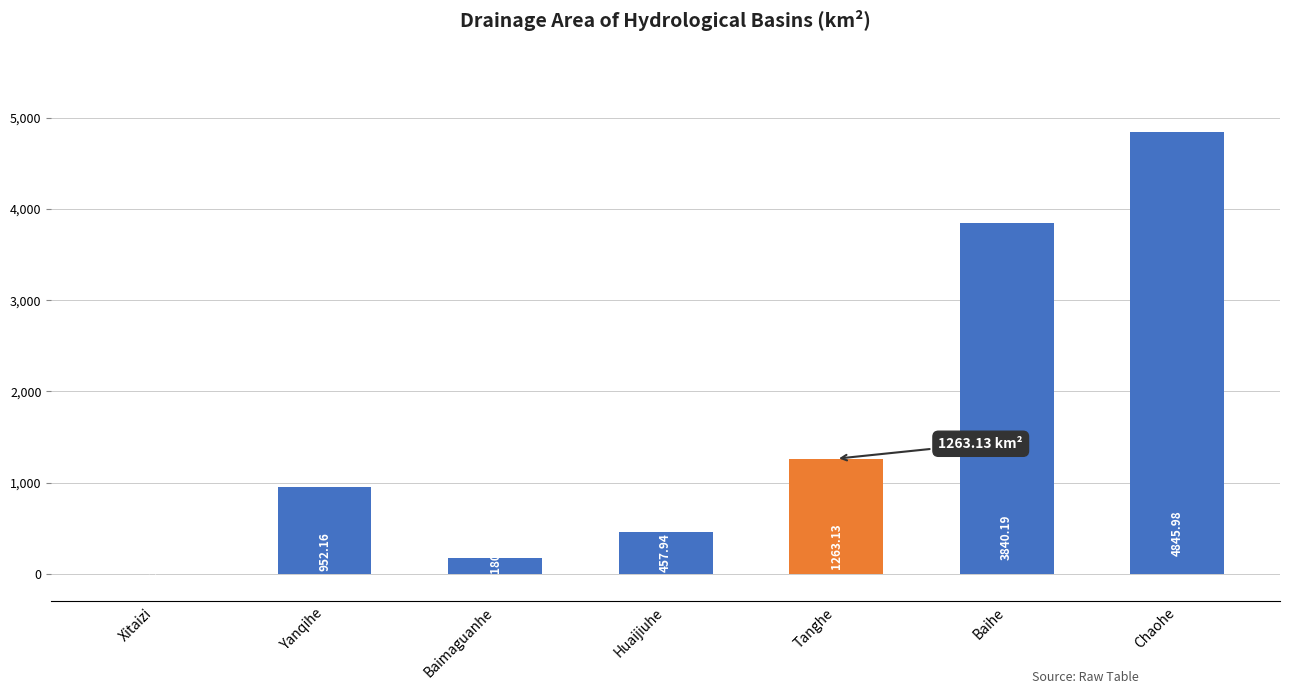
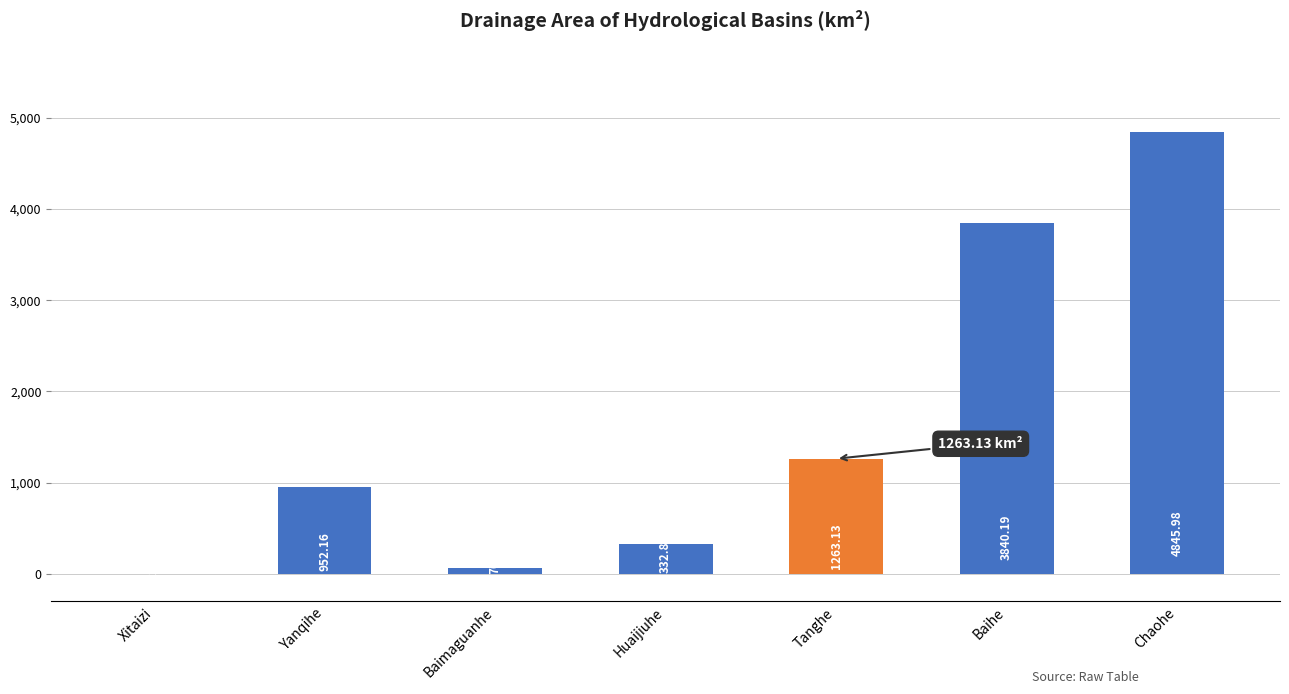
Baimaguanhe: 200 -> 100
Huaijiuhe: 457.94 -> 332.85
